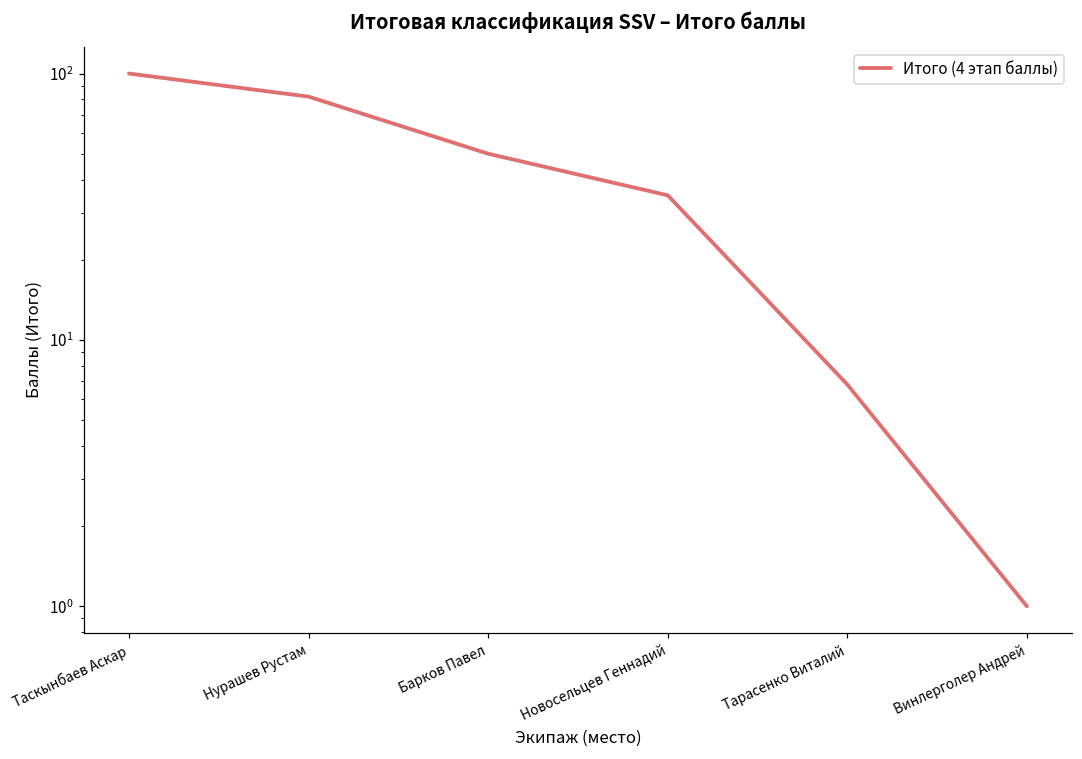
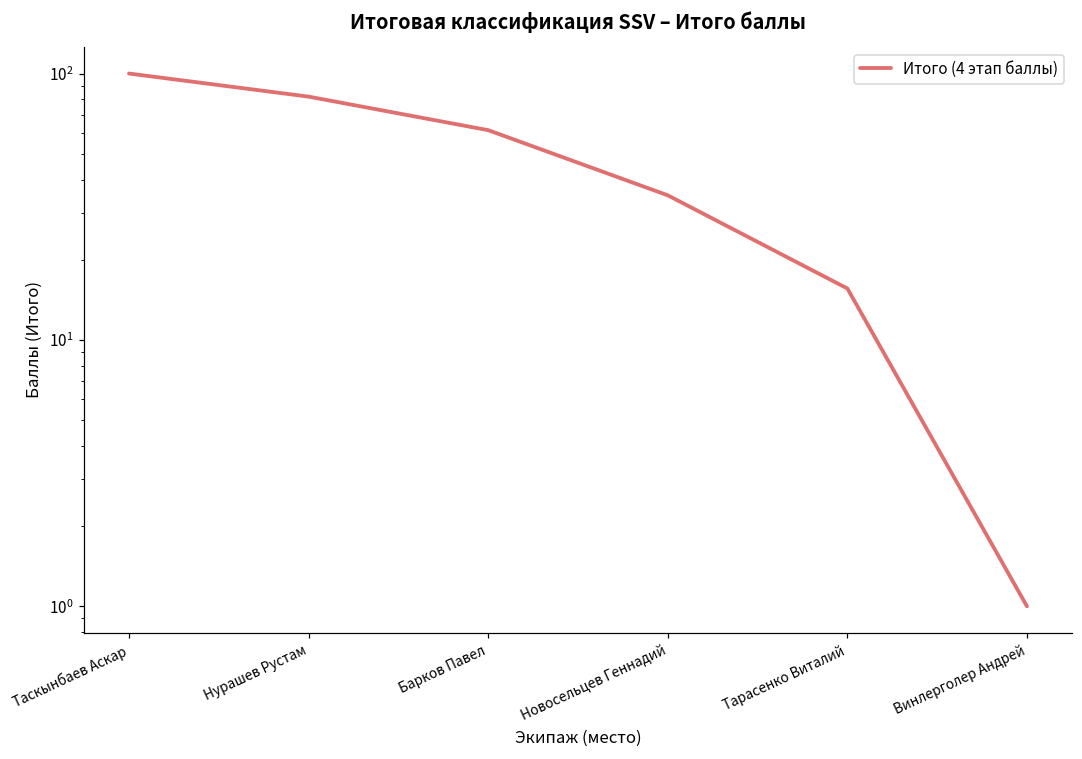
Барков Павел: 50 -> 61
Тарасенко Виталий: 6.8 -> 16
